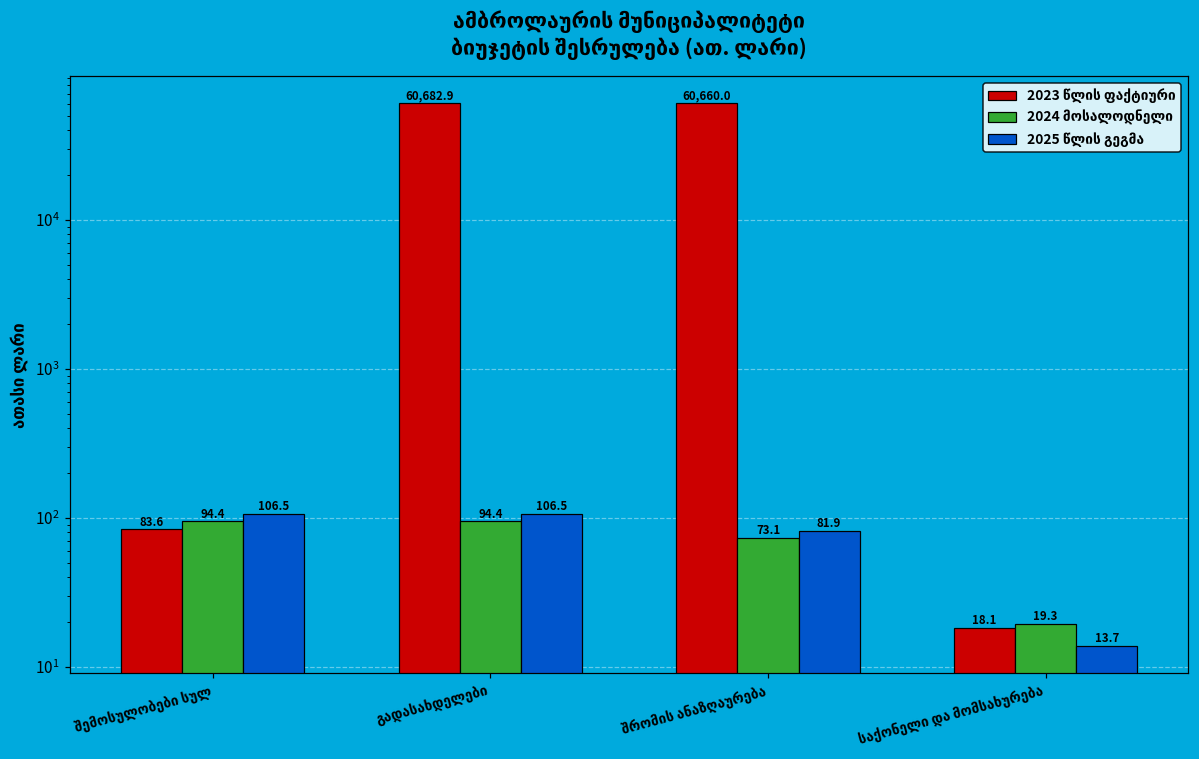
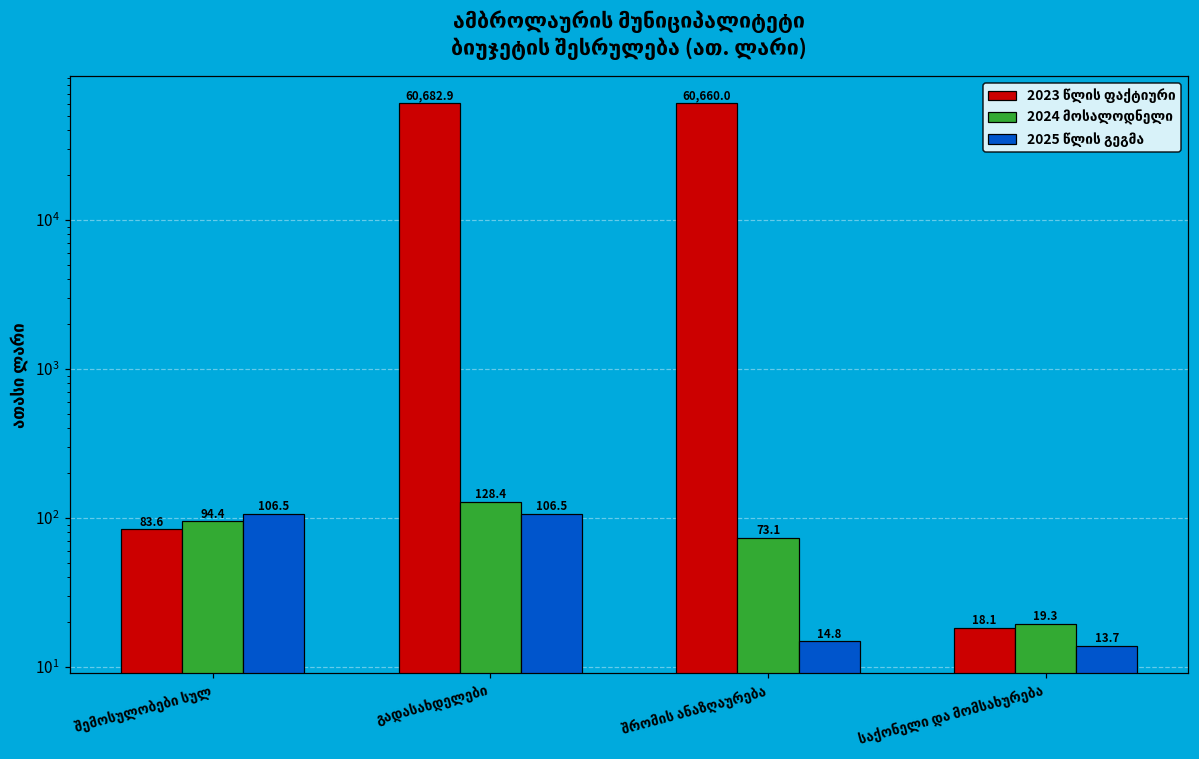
2024 მოსალოდნელი, გადასახდელები: 94.4 -> 128.4
2025 წლის გეგმა, შრომის ანაზღაურება: 81.9 -> 14.8
